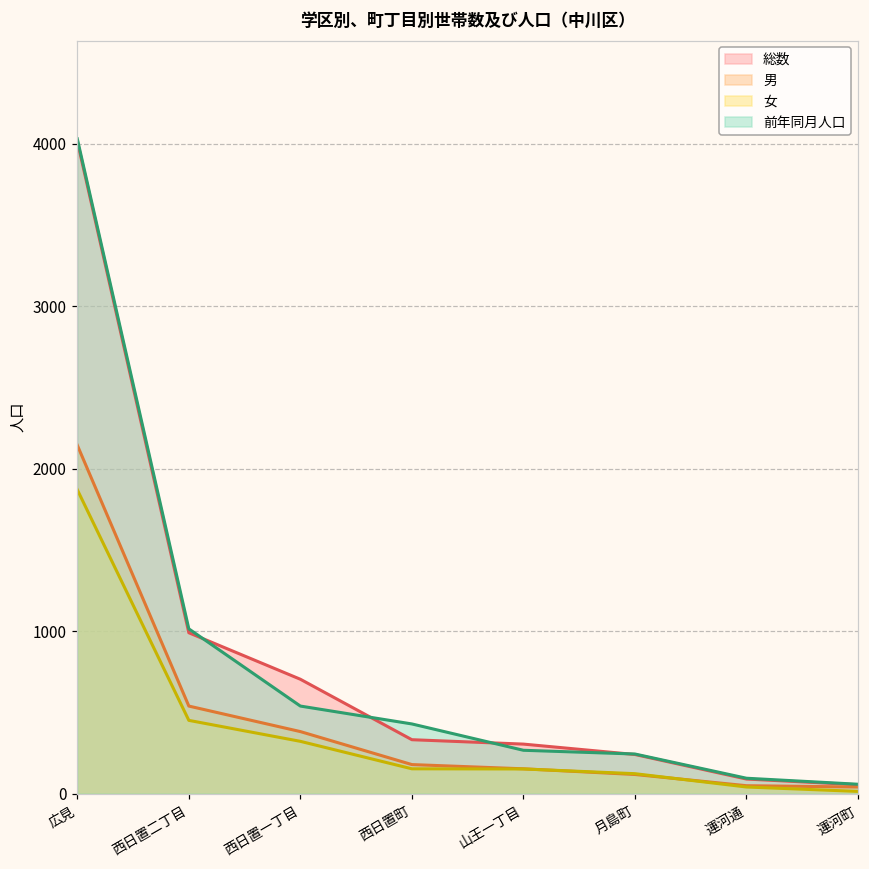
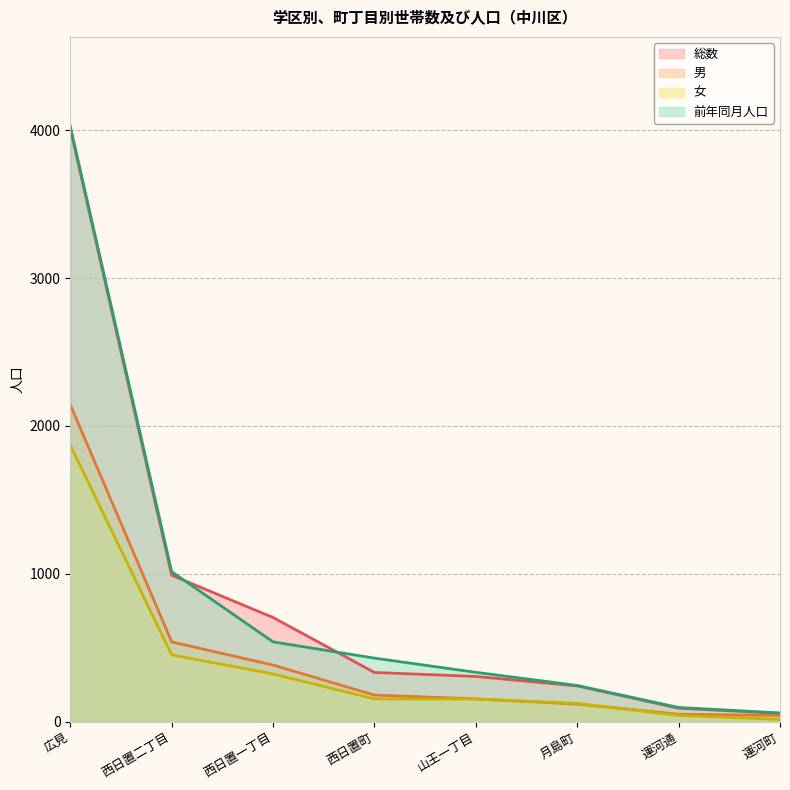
前年同月人口, 山王一丁目: 270 -> 330
